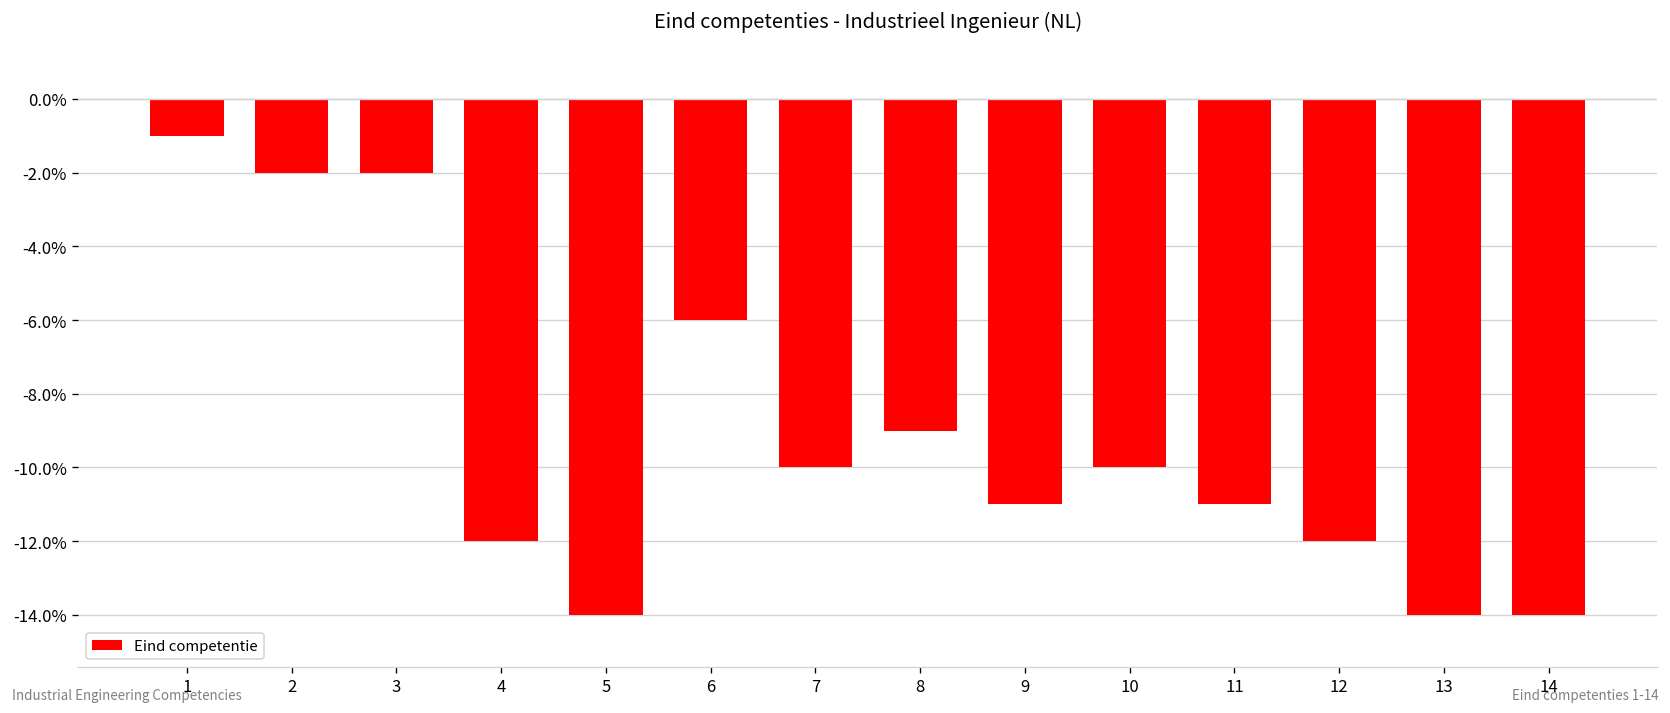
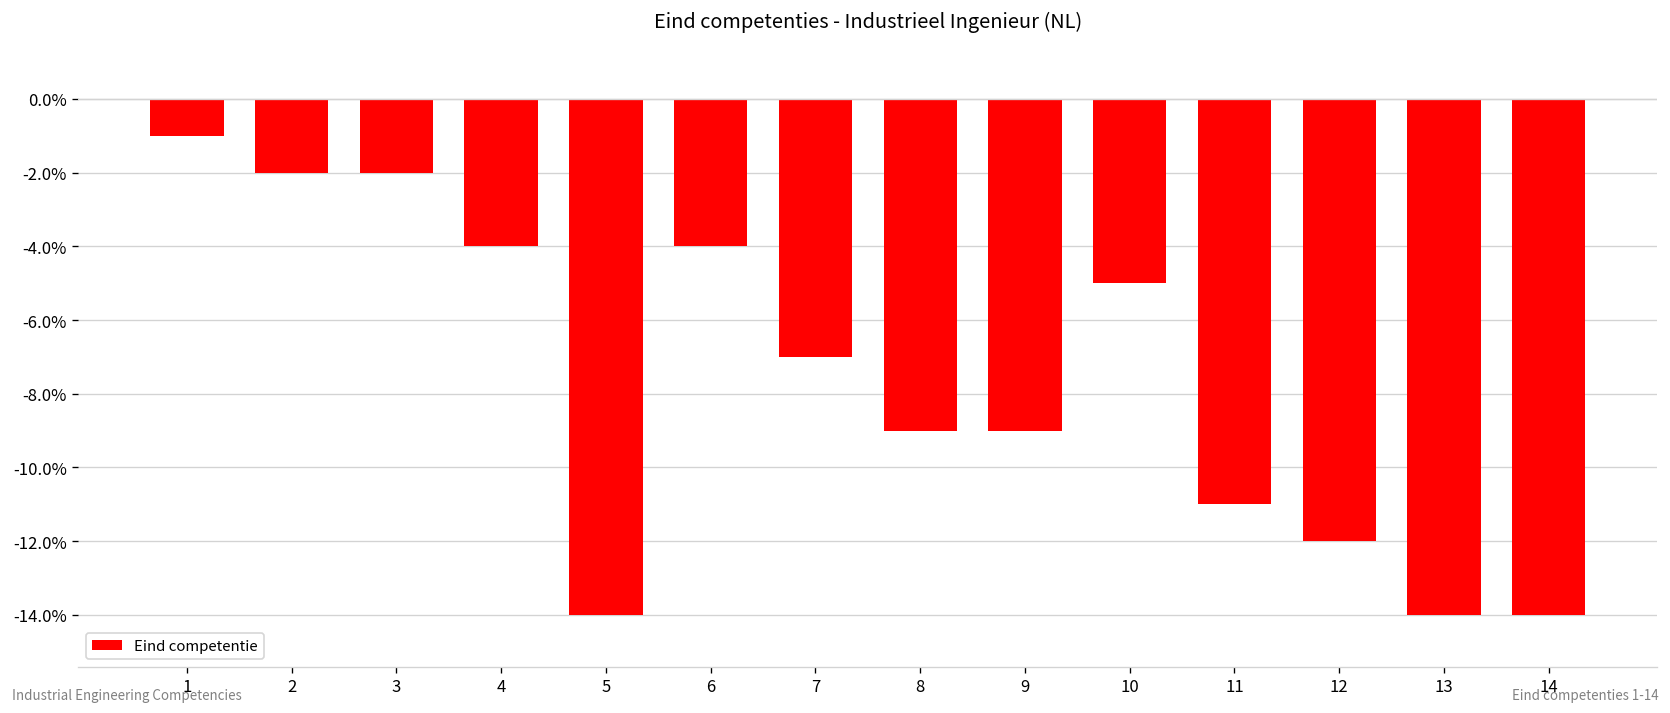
4: -12.0% -> -4.0%
6: -6.0% -> -4.0%
7: -10.0% -> -7.0%
9: -11.0% -> -9.0%
10: -10.0% -> -5.0%
